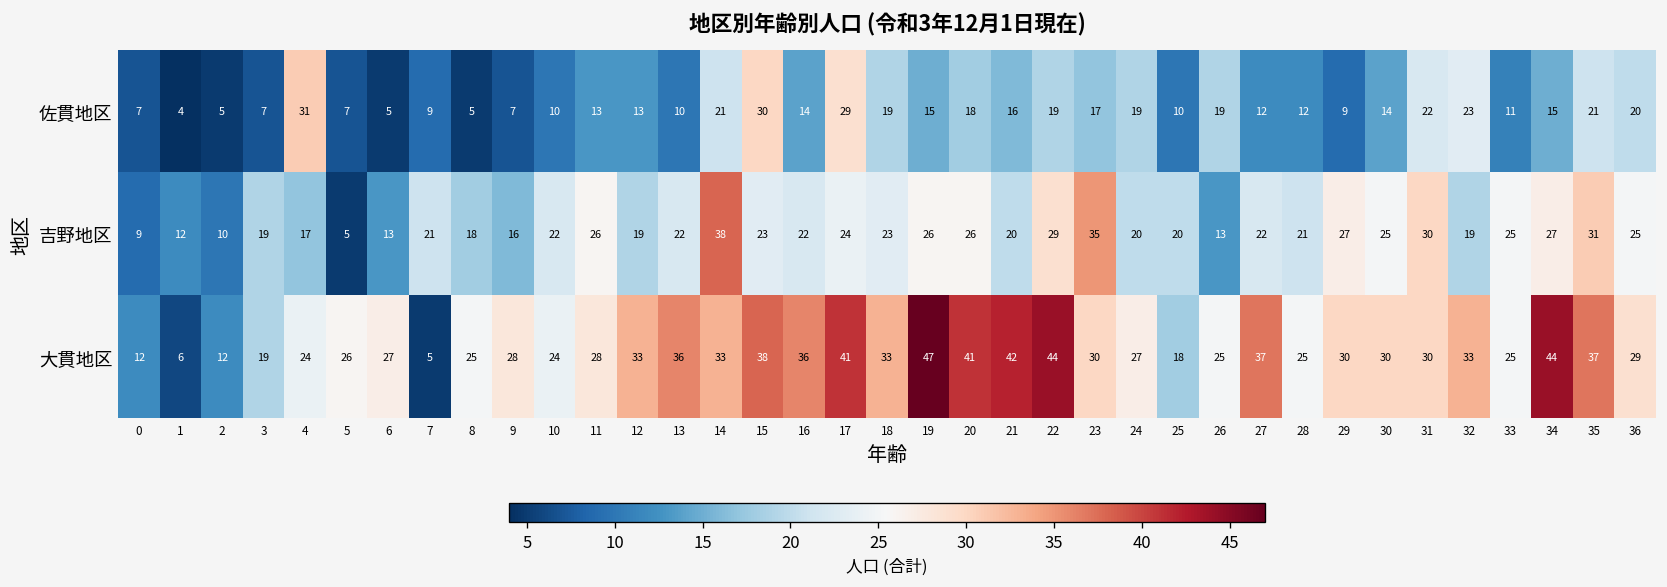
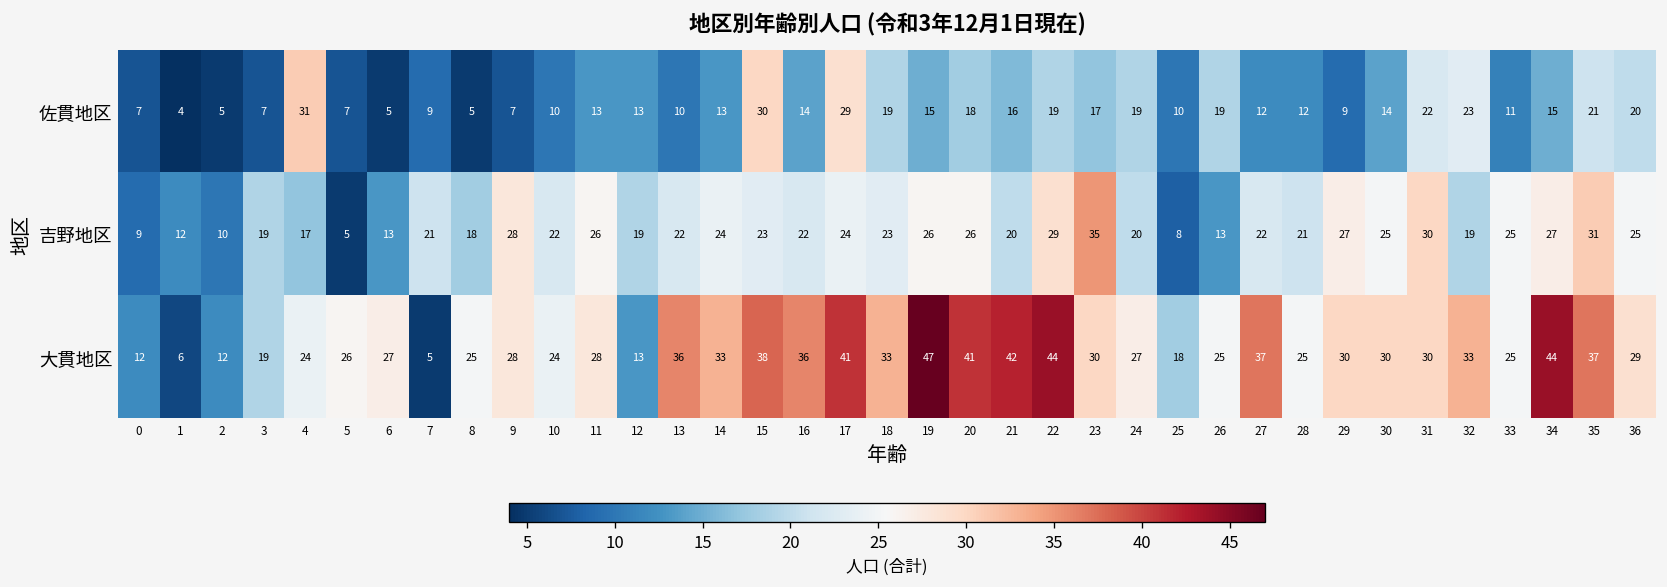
佐貫地区, 14: 21 -> 13
吉野地区, 9: 16 -> 28
吉野地区, 14: 38 -> 24
吉野地区, 25: 20 -> 8
大貫地区, 12: 33 -> 13
